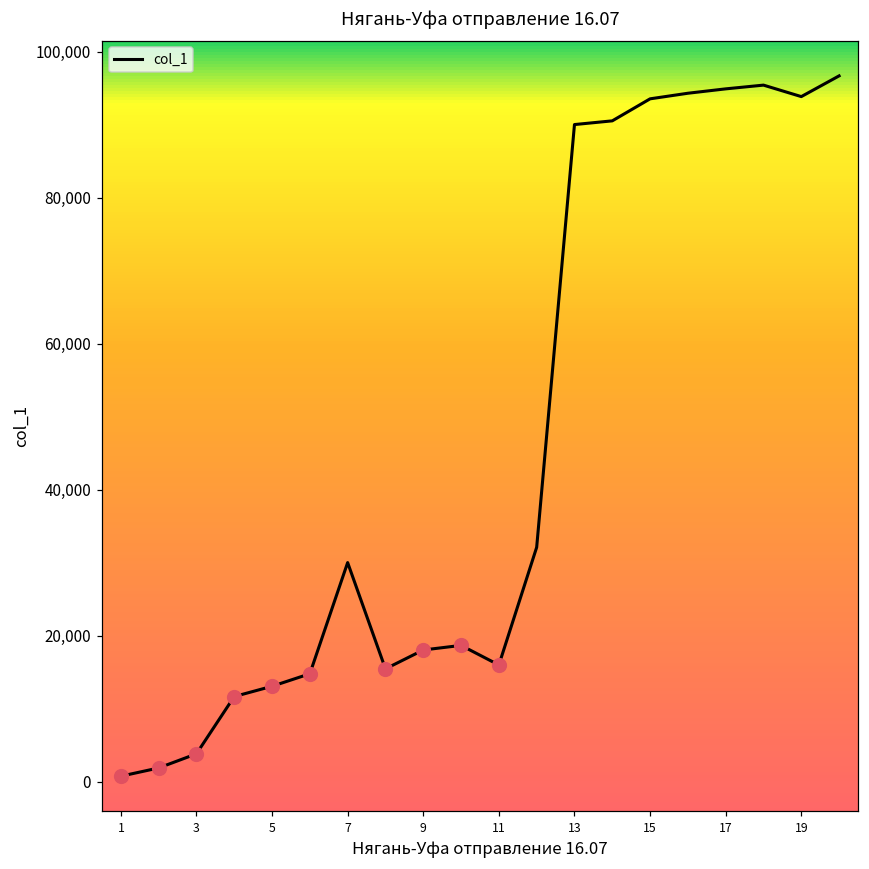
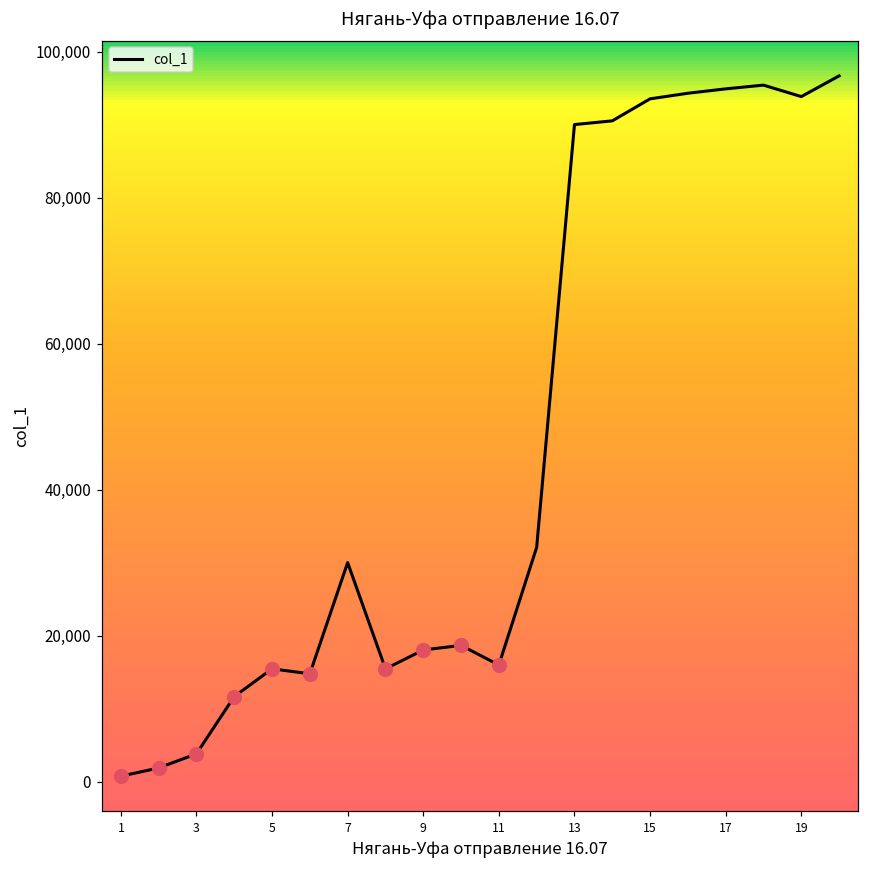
col_1, 5: 13,000 -> 15,000
